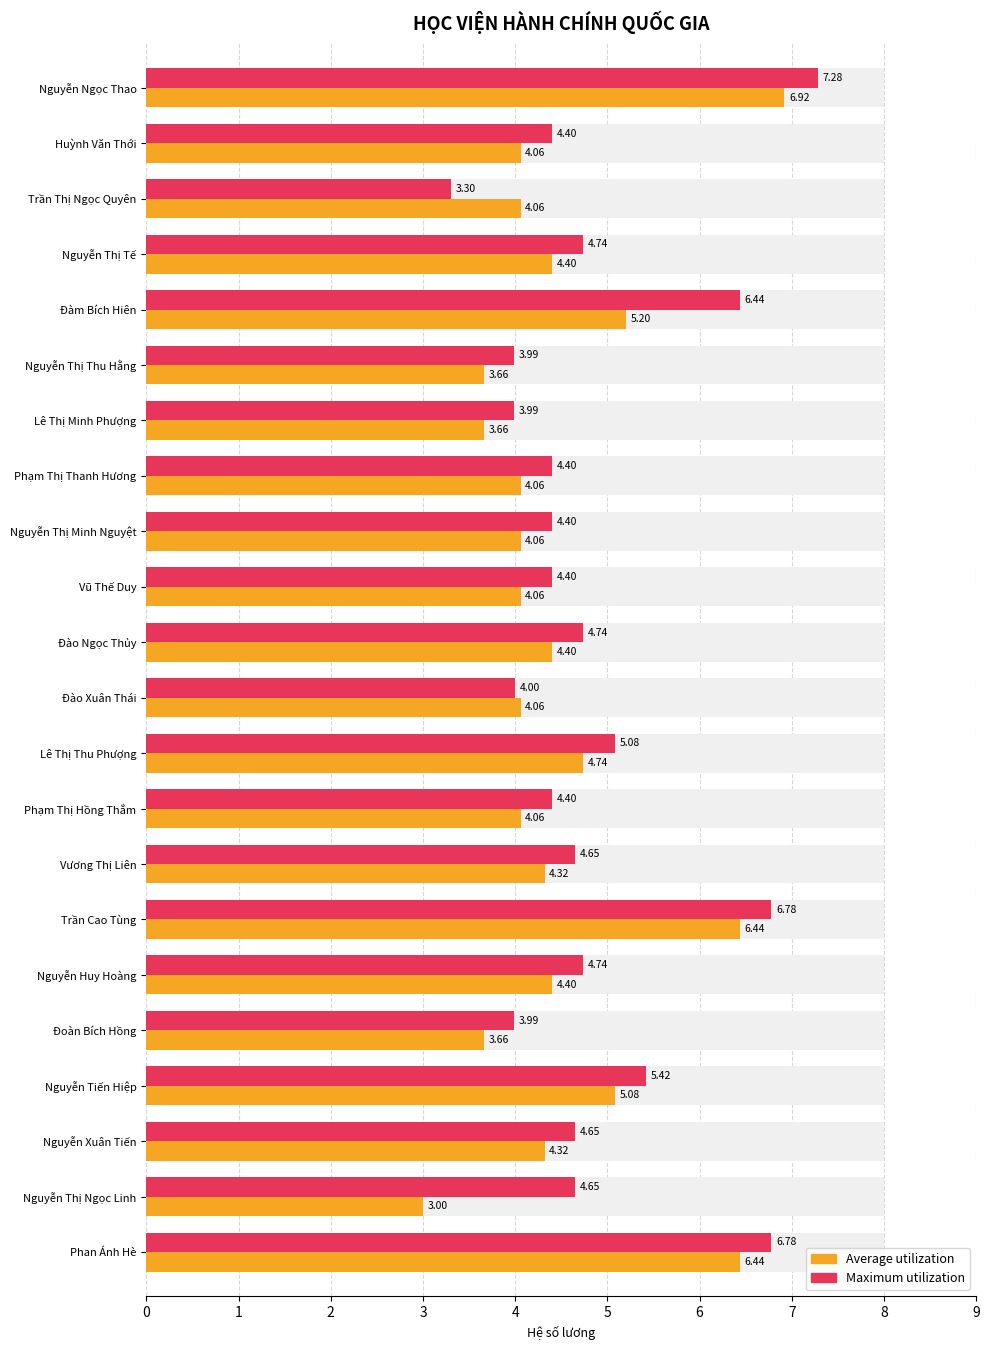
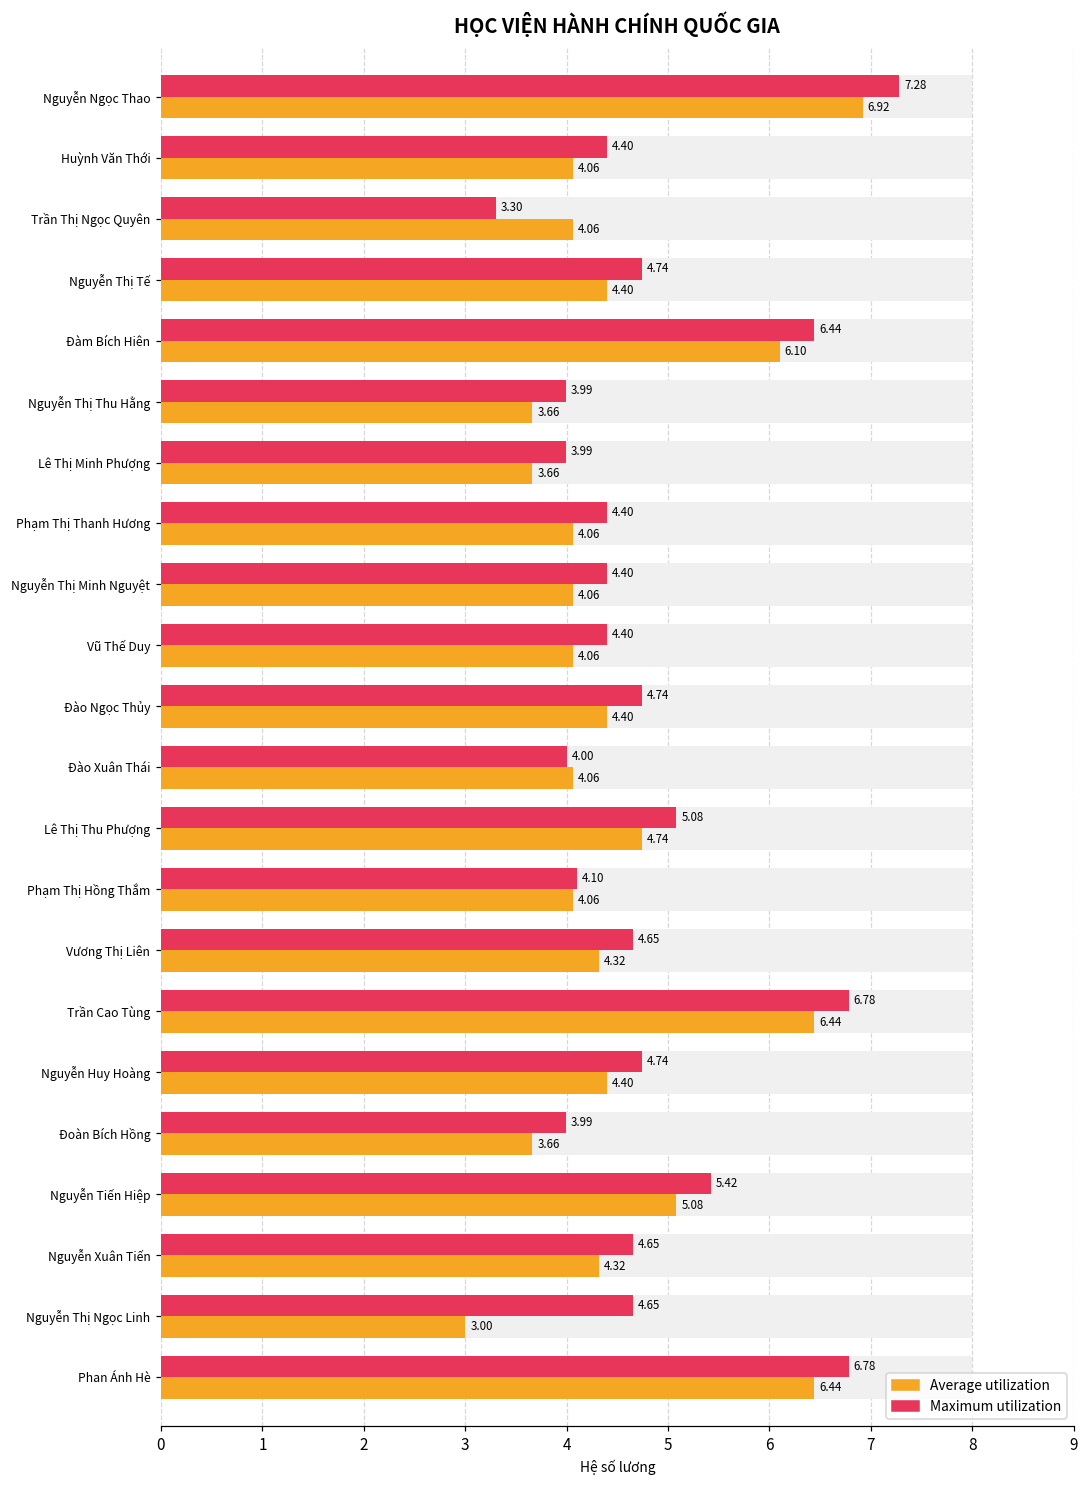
Average utilization, Đàm Bích Hiên: 5.20 -> 6.10
Maximum utilization, Phạm Thị Hồng Thắm: 4.40 -> 4.10
